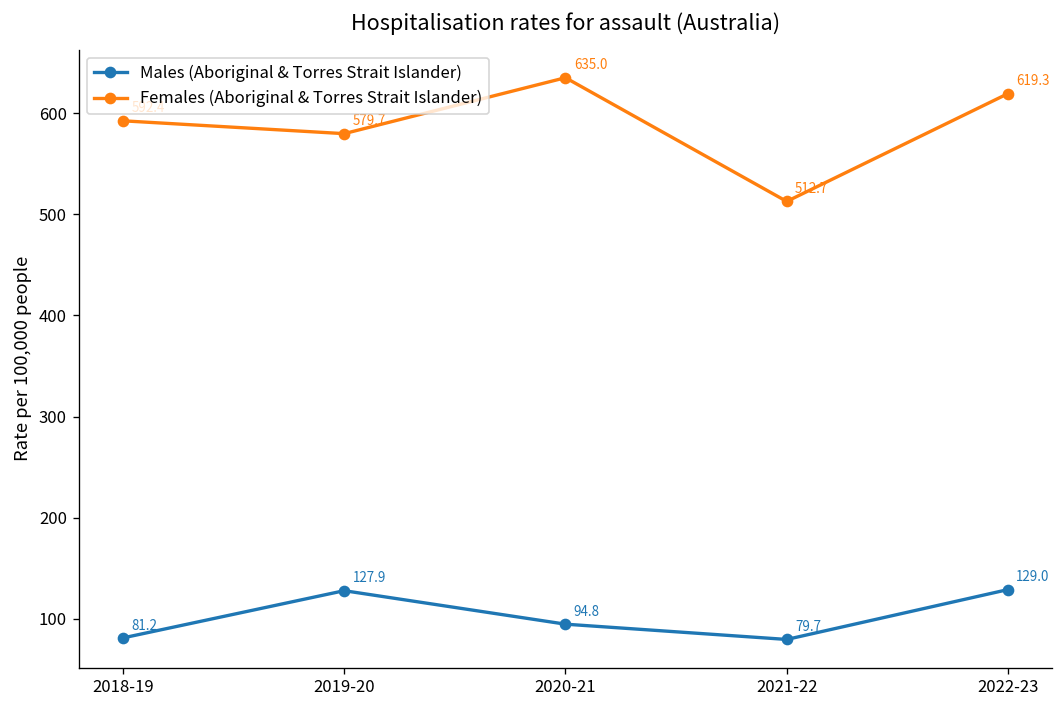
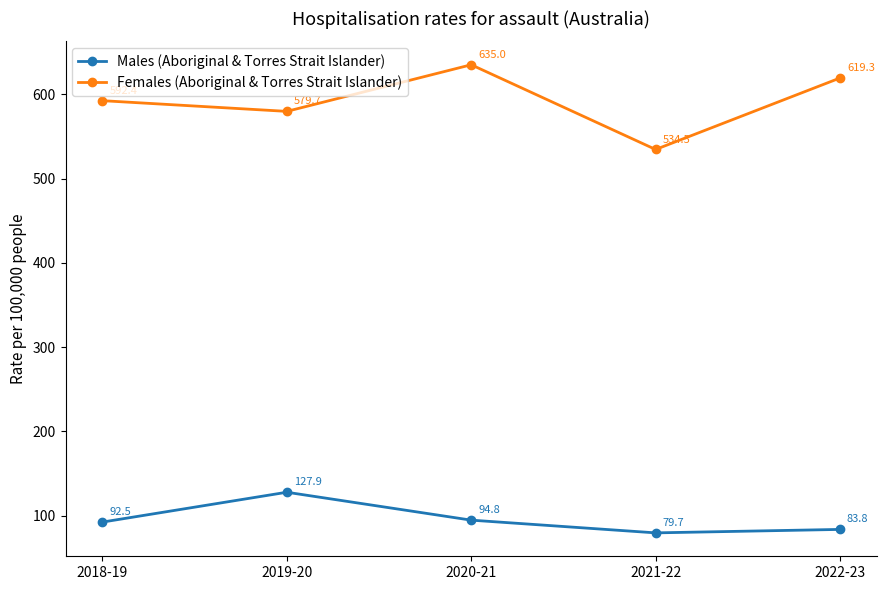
Males (Aboriginal & Torres Strait Islander), 2018-19: 81.2 -> 92.5
Females (Aboriginal & Torres Strait Islander), 2021-22: 512.7 -> 534.5
Males (Aboriginal & Torres Strait Islander), 2022-23: 129.0 -> 83.8
